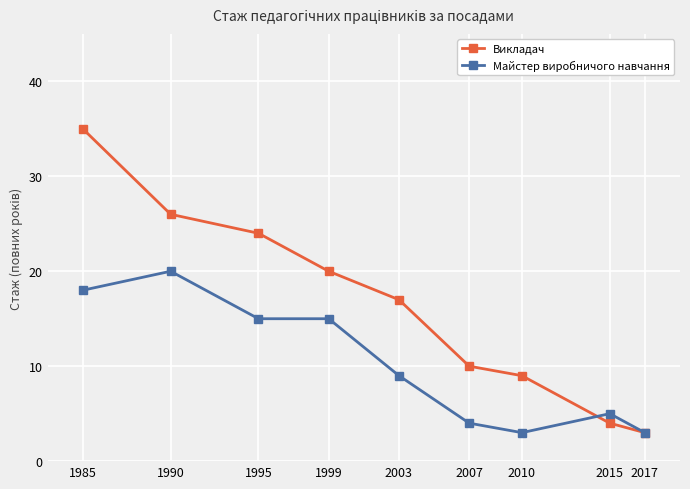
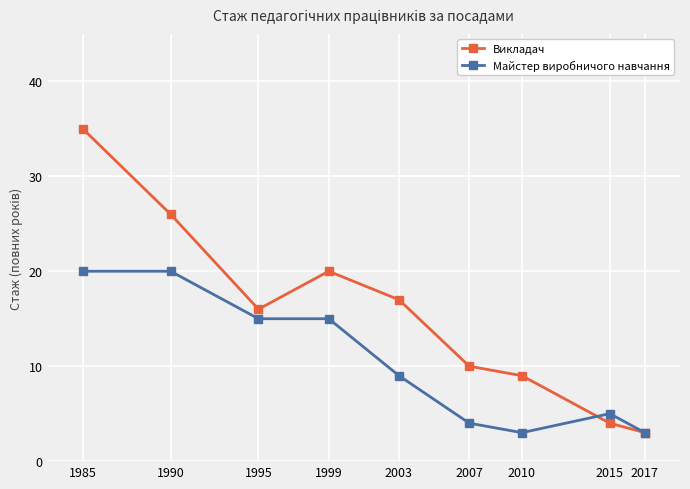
Майстер виробничого навчання, 1985: 18 -> 20
Викладач, 1995: 24 -> 16
